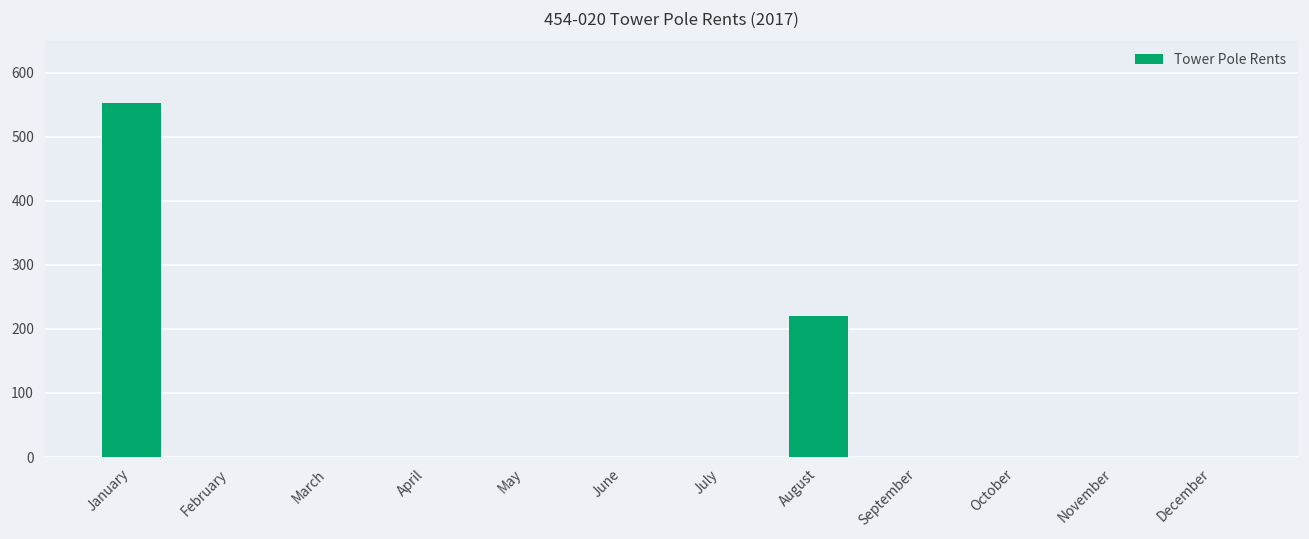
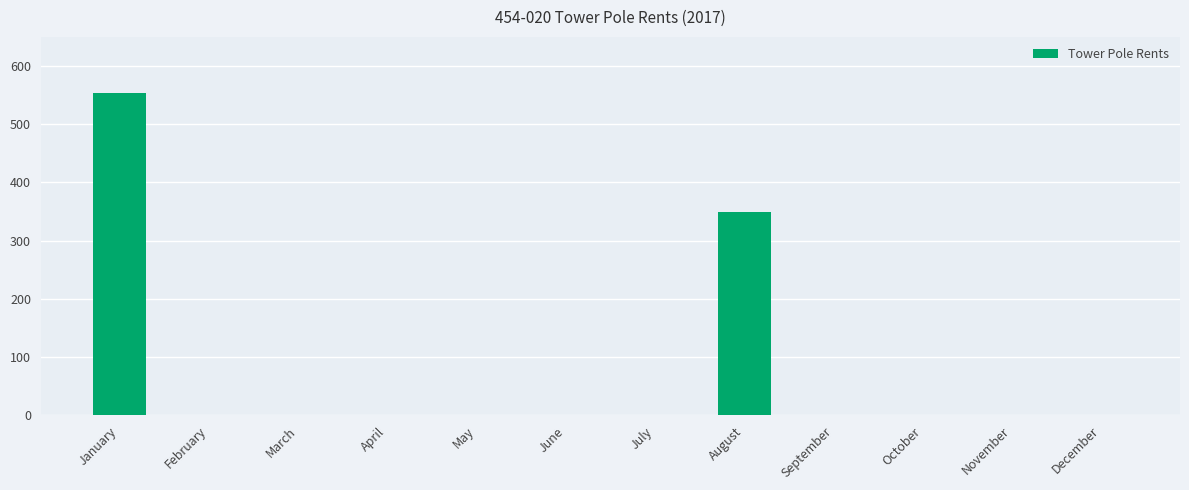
August: 220 -> 350
